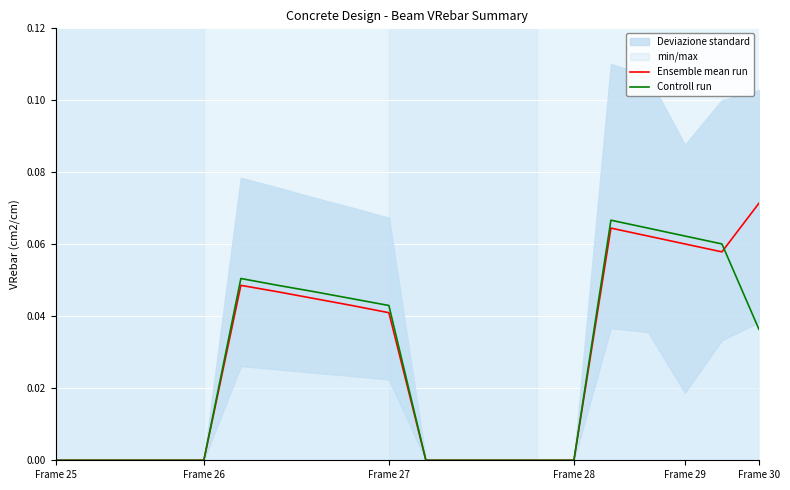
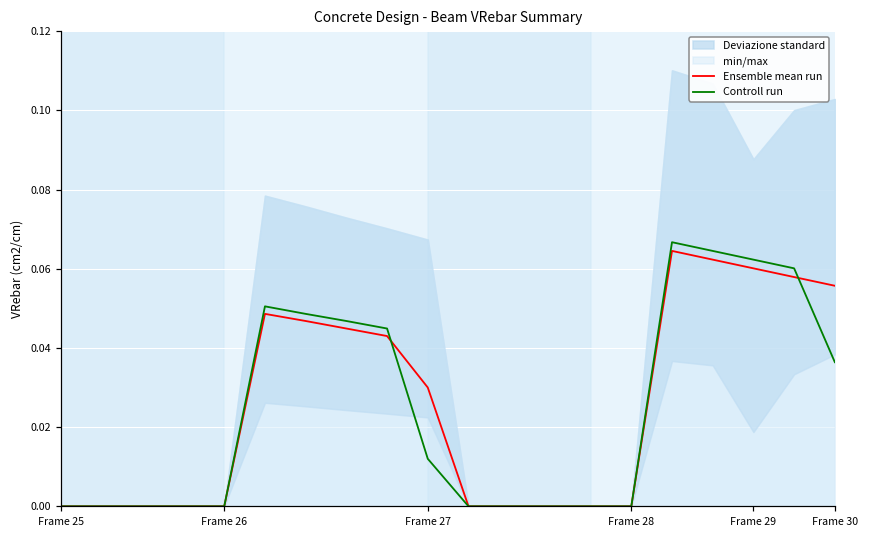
Ensemble mean run, Frame 27: 0.041 -> 0.030
Controll run, Frame 27: 0.043 -> 0.012
Ensemble mean run, Frame 30: 0.071 -> 0.056
